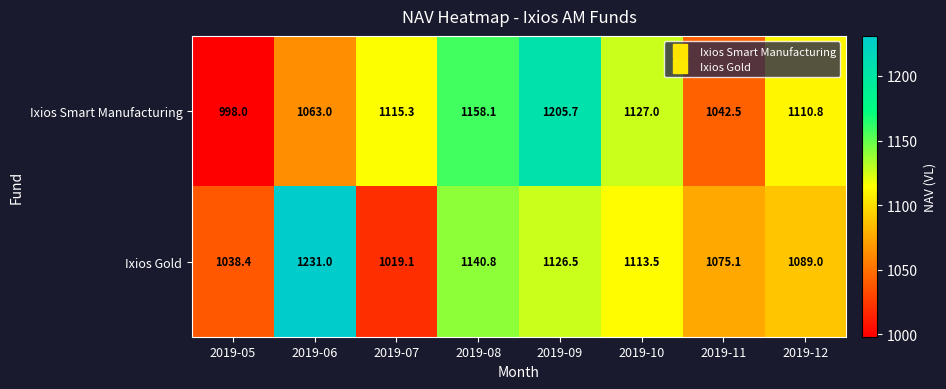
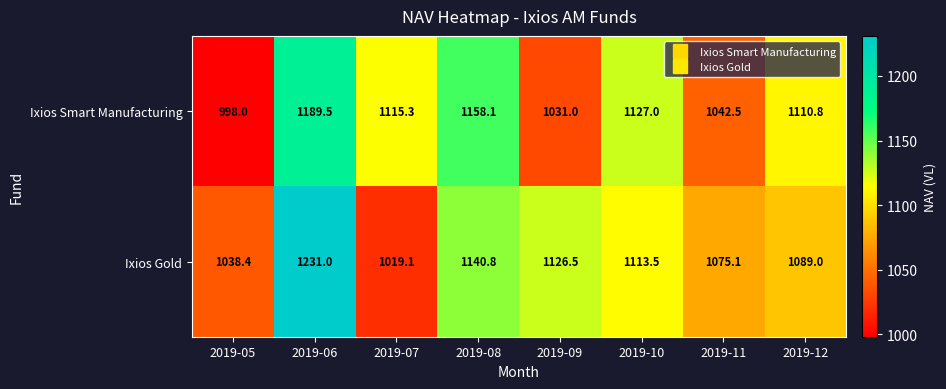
Ixios Smart Manufacturing, 2019-06: 1063.0 -> 1189.5
Ixios Smart Manufacturing, 2019-09: 1205.7 -> 1031.0
